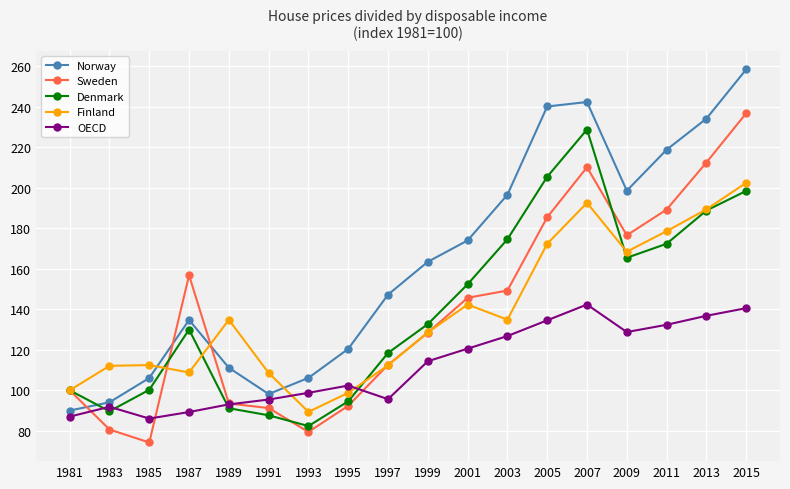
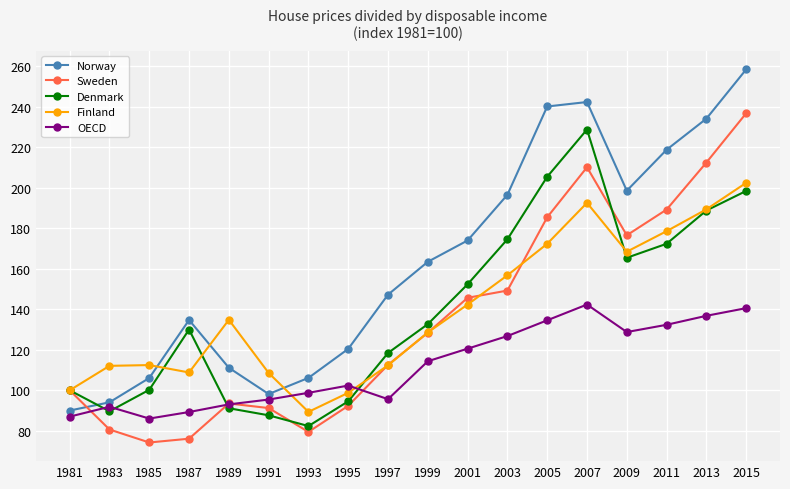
Sweden, 1987: 157 -> 76
Finland, 2003: 135 -> 157
